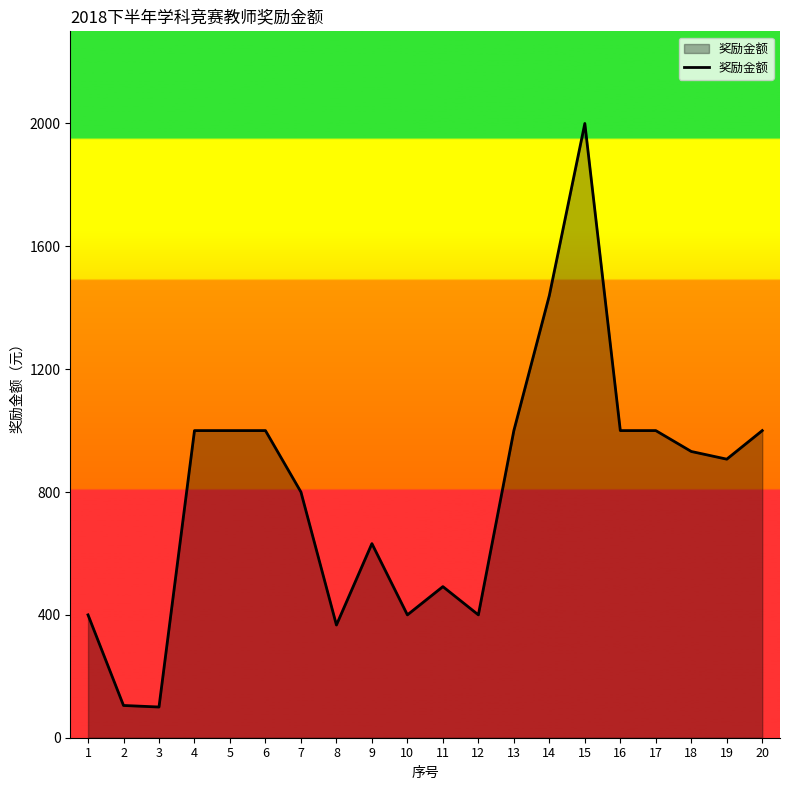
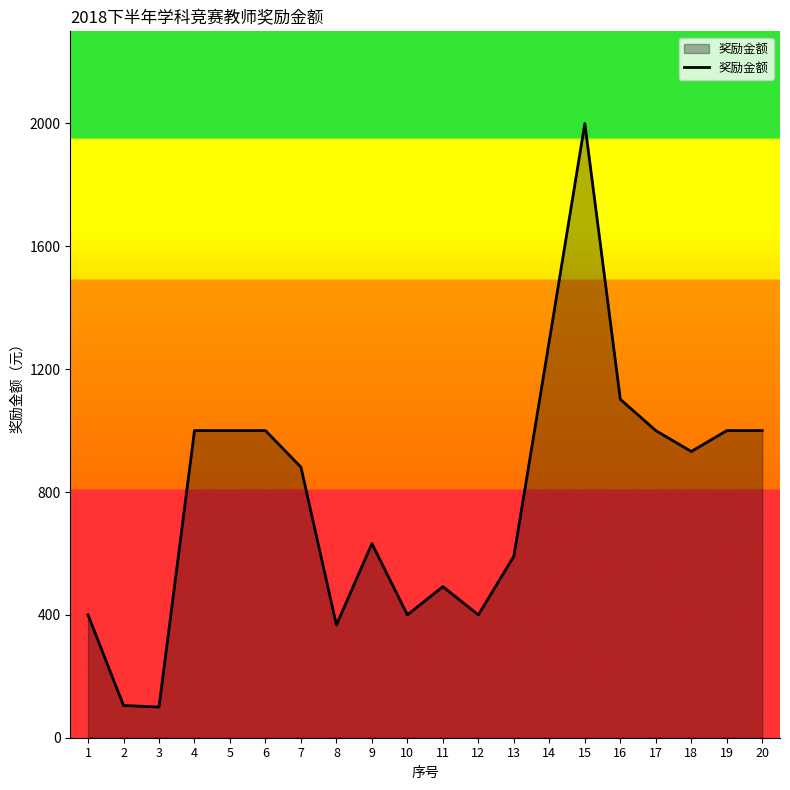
7: 800 -> 880
13: 1000 -> 590
14: 1440 -> 1290
16: 1000 -> 1100
19: 910 -> 1000
